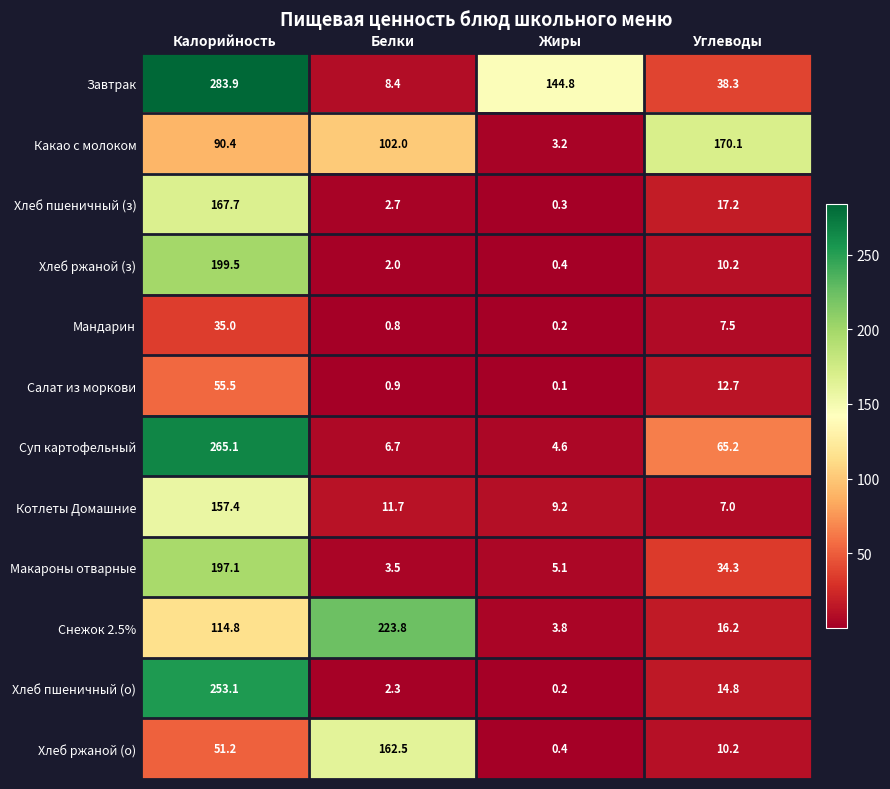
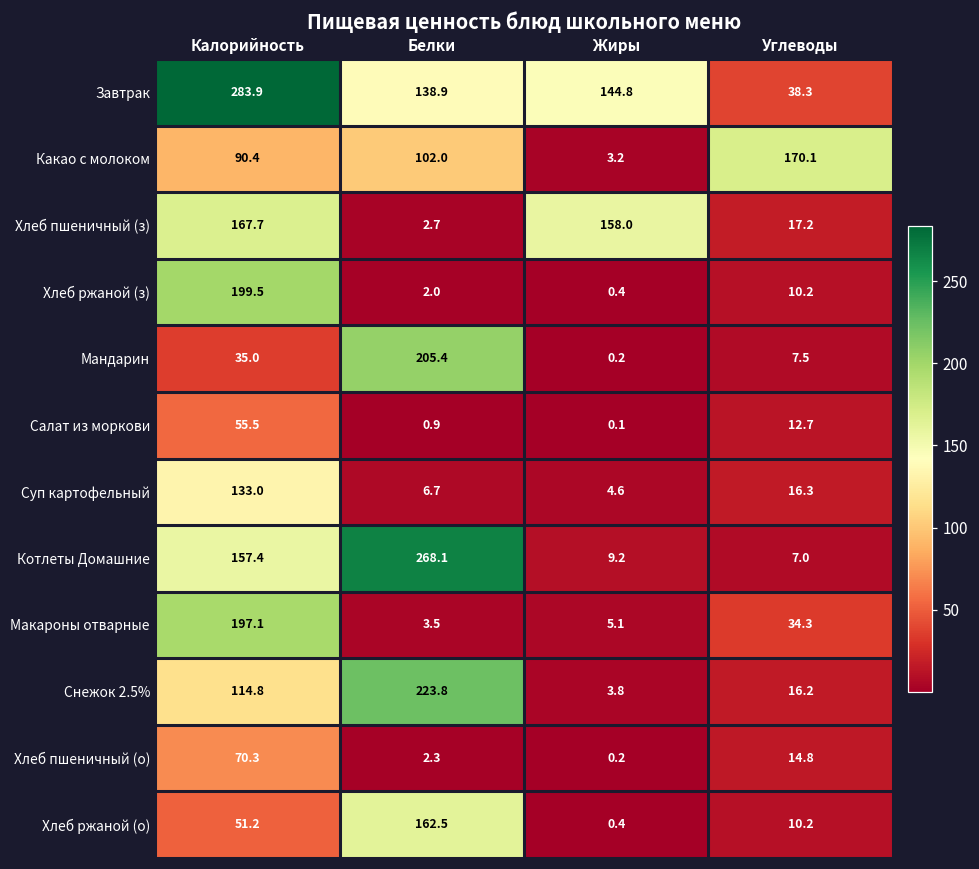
Завтрак, Белки: 8.4 -> 138.9
Хлеб пшеничный (з), Жиры: 0.3 -> 158.0
Мандарин, Белки: 0.8 -> 205.4
Суп картофельный, Калорийность: 265.1 -> 133.0
Суп картофельный, Углеводы: 65.2 -> 16.3
Котлеты Домашние, Белки: 11.7 -> 268.1
Хлеб пшеничный (о), Калорийность: 253.1 -> 70.3
